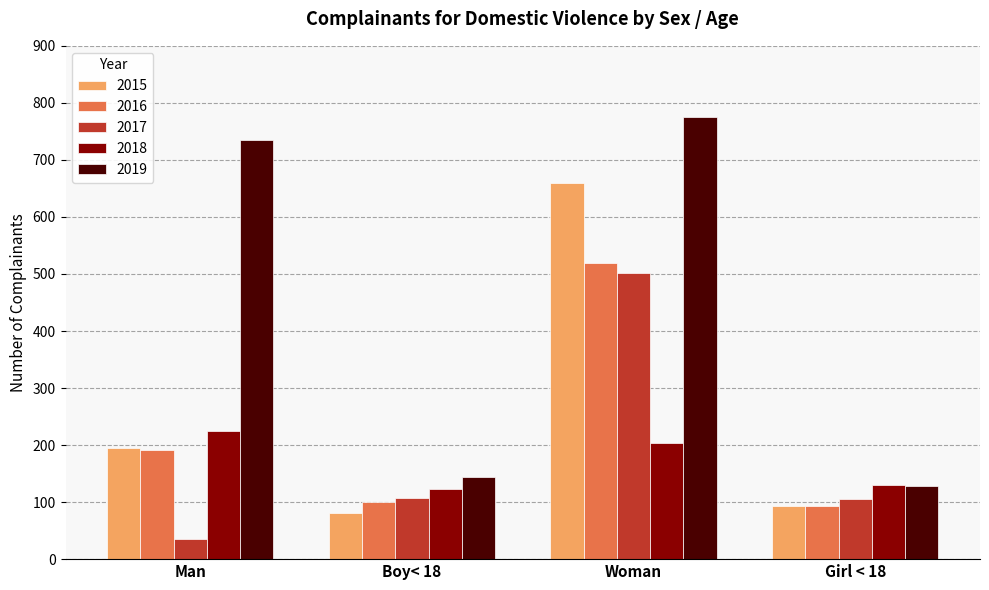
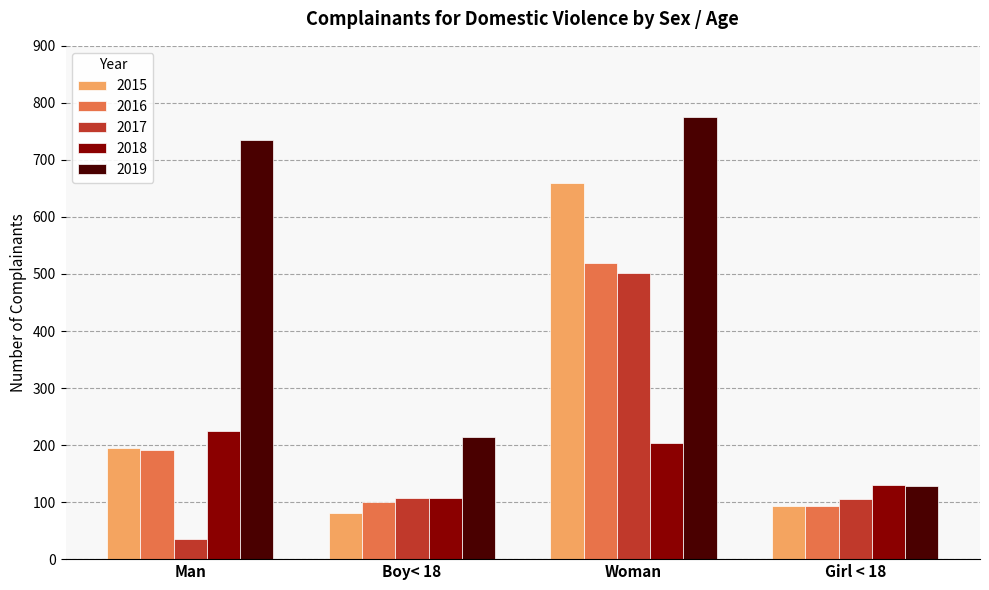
2018, Boy< 18: 120 -> 110
2019, Boy< 18: 140 -> 220
